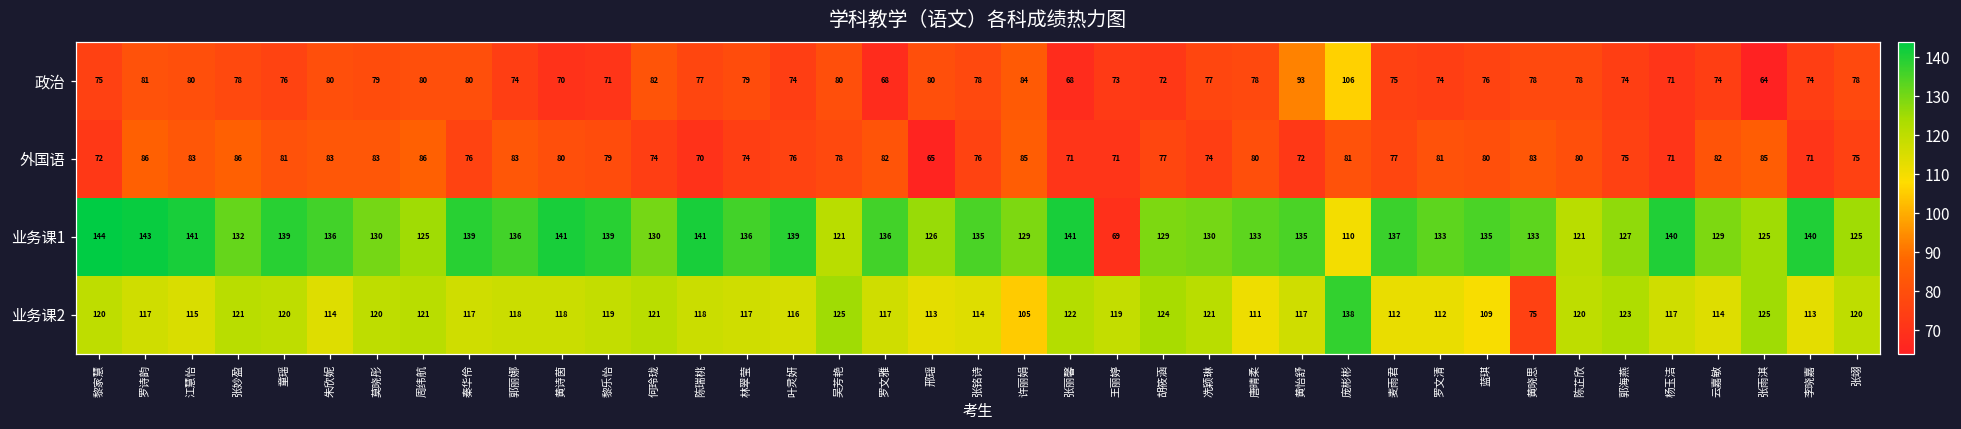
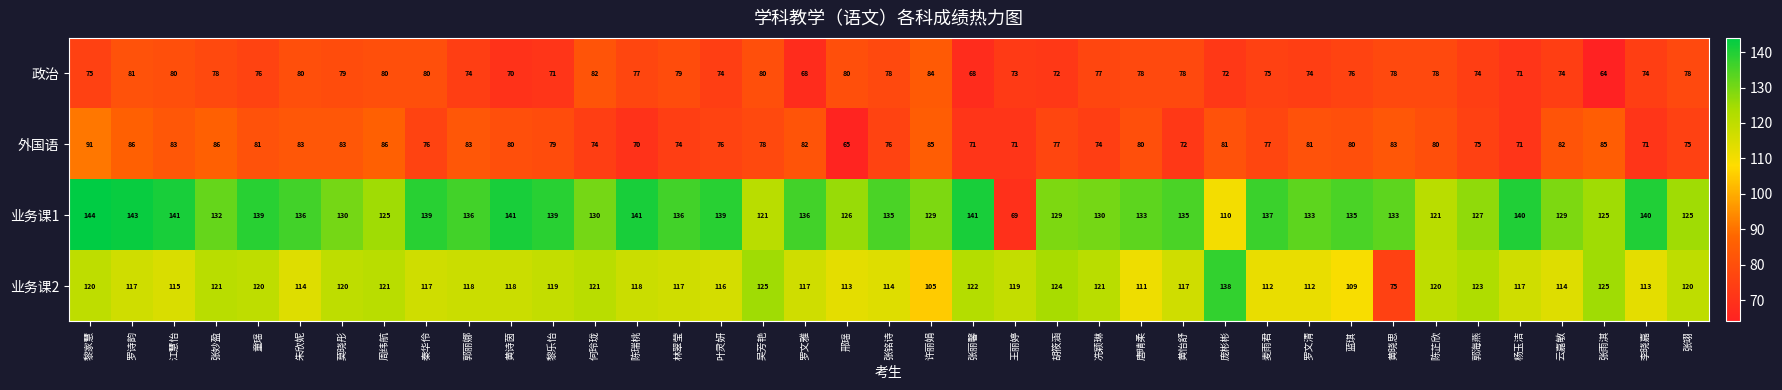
政治, 黄怡舒: 93 -> 78
政治, 庞彬彬: 106 -> 72
外国语, 黎家慧: 72 -> 91
